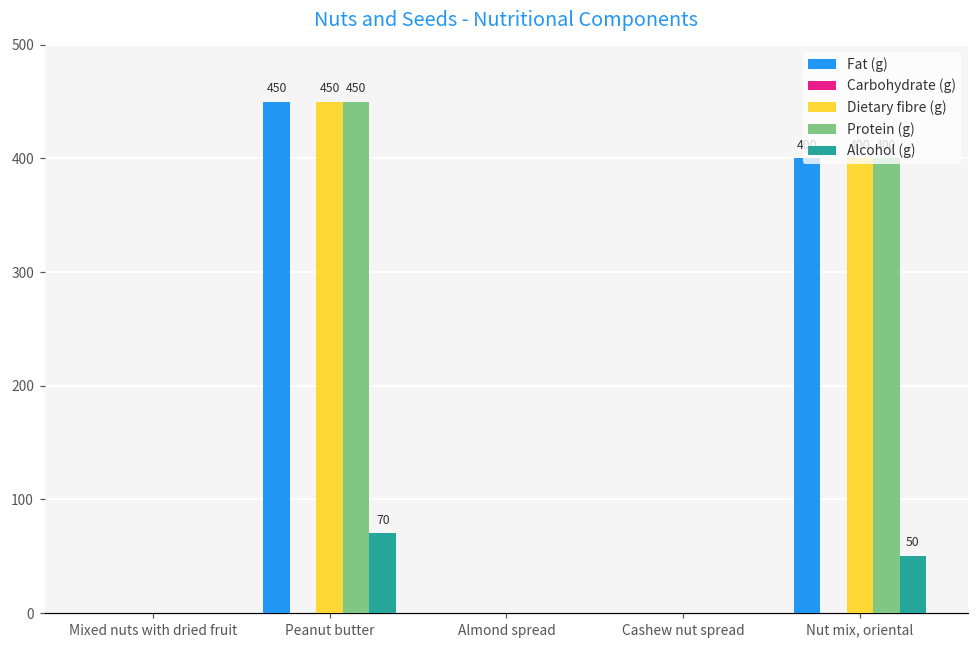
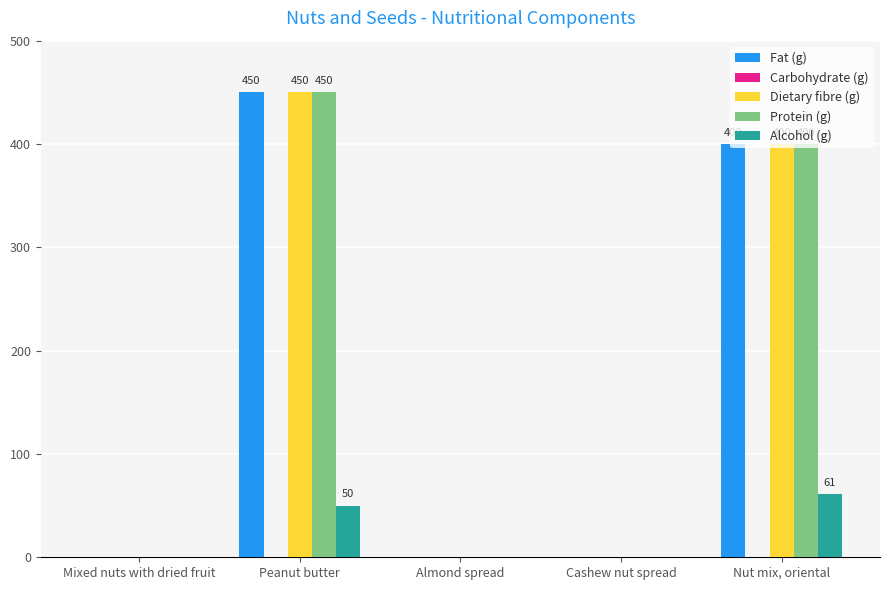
Alcohol (g), Peanut butter: 70 -> 50
Alcohol (g), Nut mix, oriental: 50 -> 61
